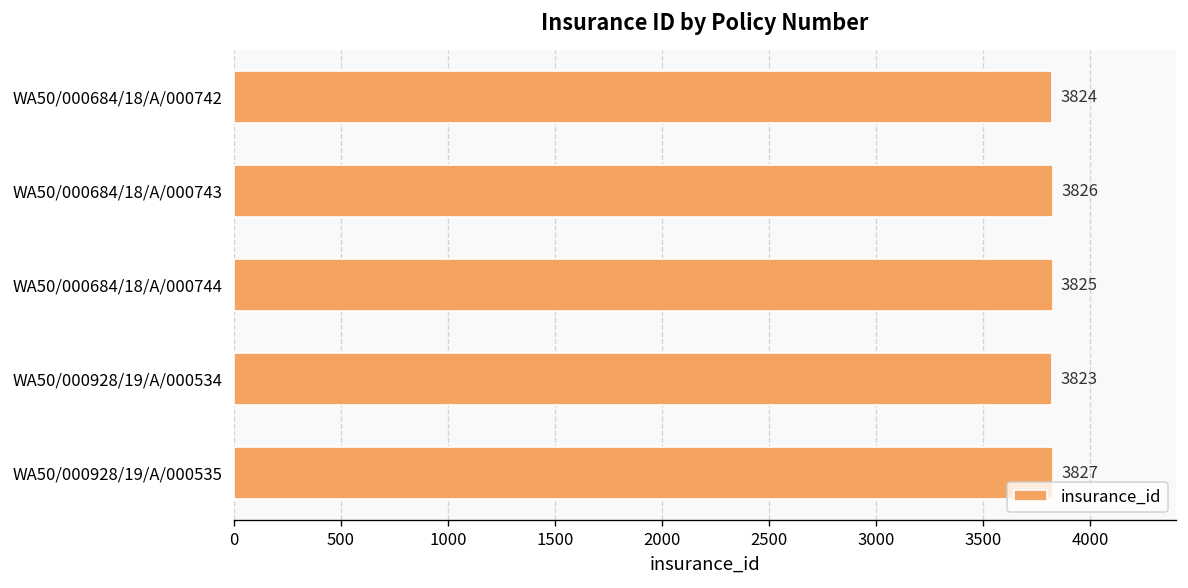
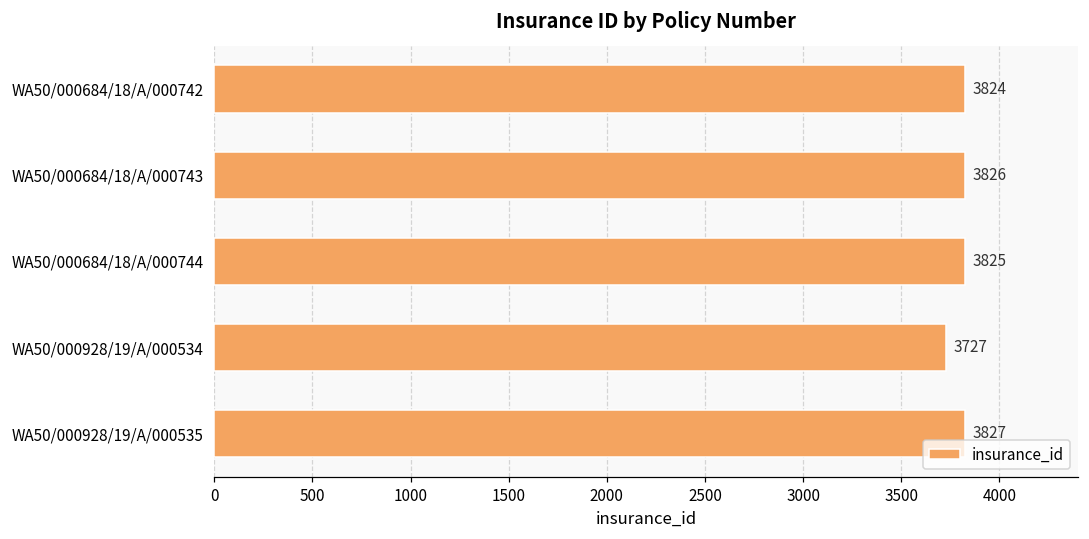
WA50/000928/19/A/000534: 3823 -> 3727
